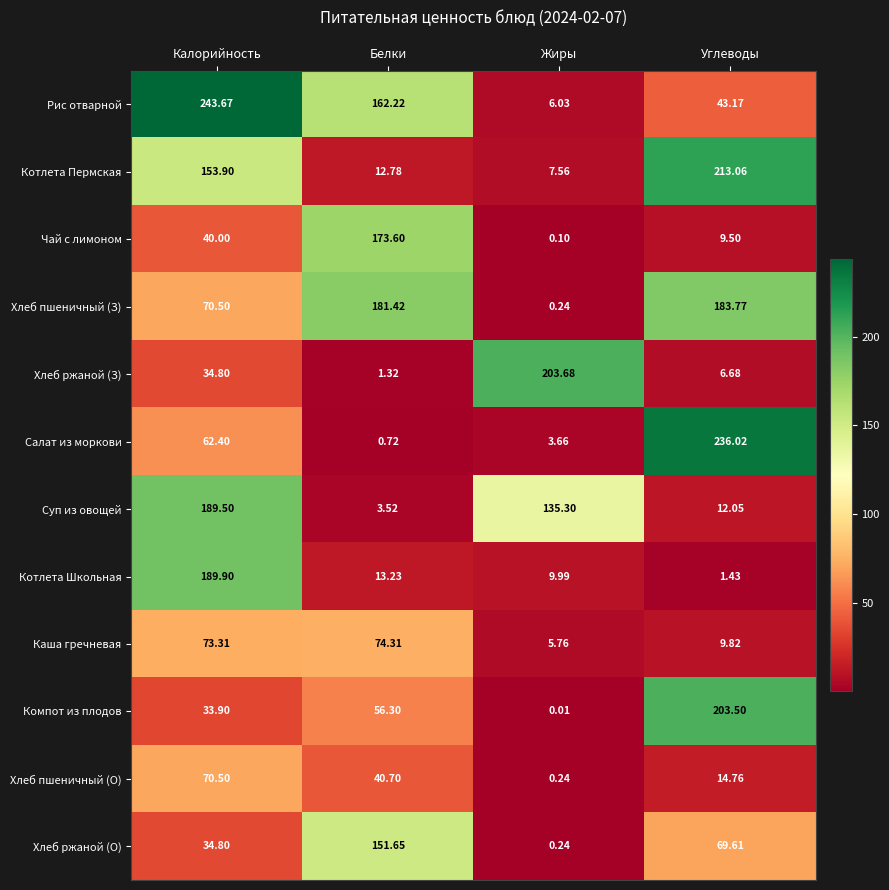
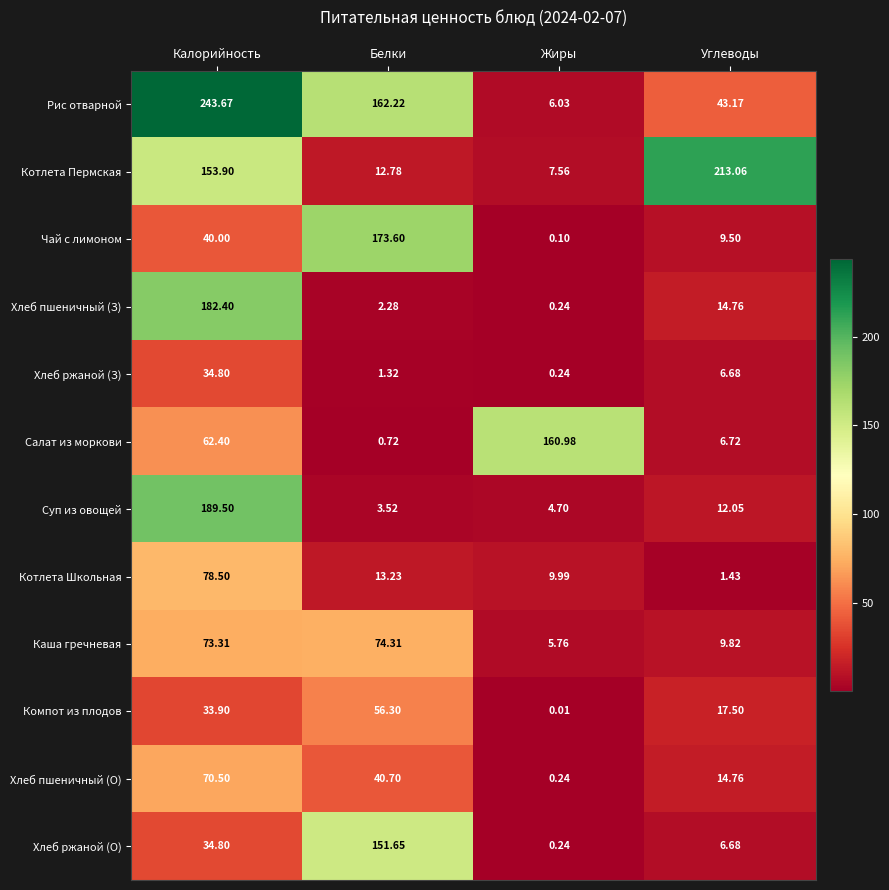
Хлеб пшеничный (З), Калорийность: 70.50 -> 182.40
Хлеб пшеничный (З), Белки: 181.42 -> 2.28
Хлеб пшеничный (З), Углеводы: 183.77 -> 14.76
Хлеб ржаной (З), Жиры: 203.68 -> 0.24
Салат из моркови, Жиры: 3.66 -> 160.98
Салат из моркови, Углеводы: 236.02 -> 6.72
Суп из овощей, Жиры: 135.30 -> 4.70
Котлета Школьная, Калорийность: 189.90 -> 78.50
Компот из плодов, Углеводы: 203.50 -> 17.50
Хлеб ржаной (О), Углеводы: 69.61 -> 6.68
